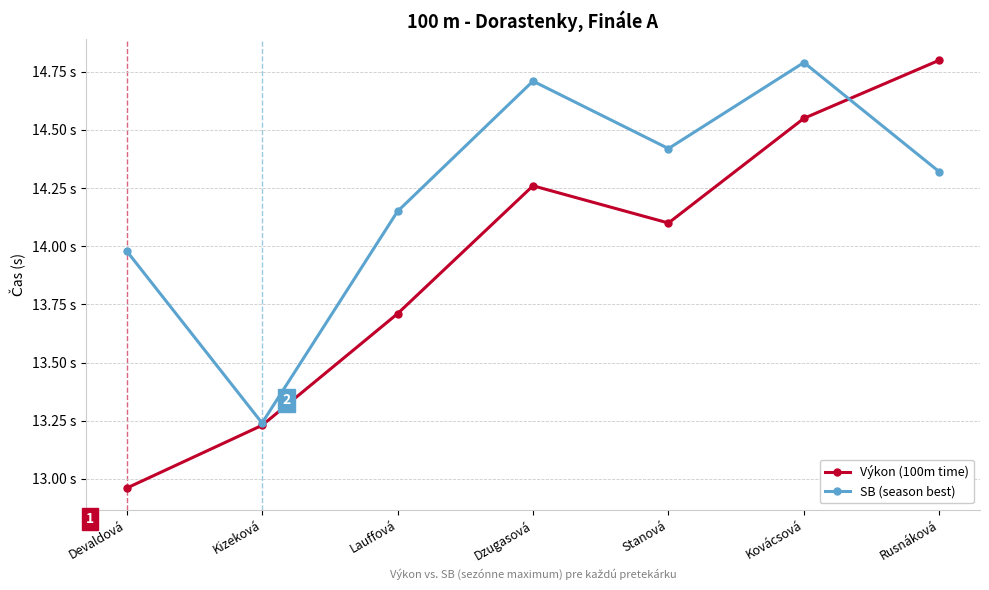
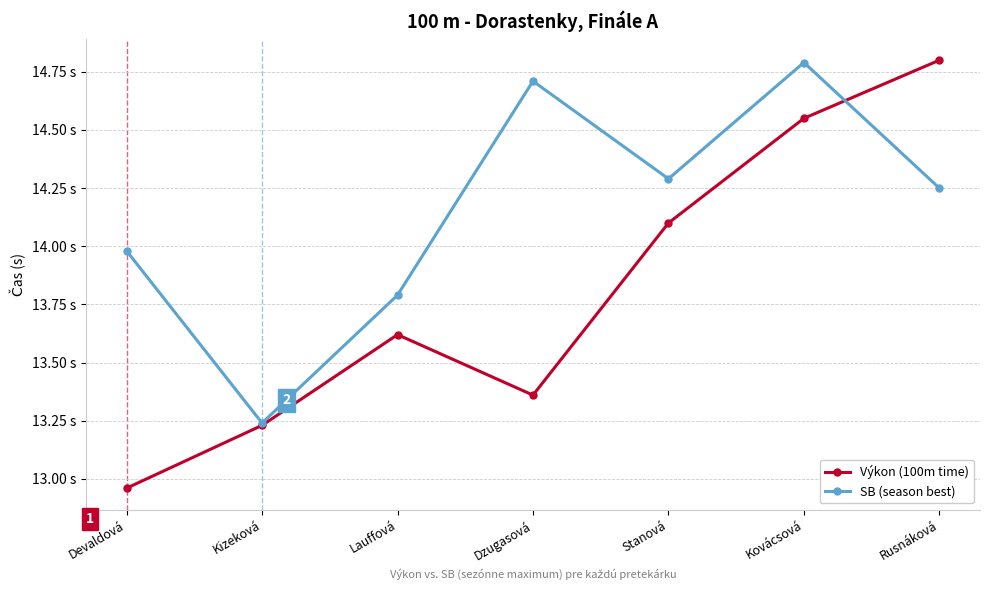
Výkon (100m time), Lauffová: 13.71 s -> 13.62 s
SB (season best), Lauffová: 14.15 s -> 13.79 s
Výkon (100m time), Dzugasová: 14.26 s -> 13.36 s
SB (season best), Stanová: 14.42 s -> 14.29 s
SB (season best), Rusnáková: 14.32 s -> 14.25 s
